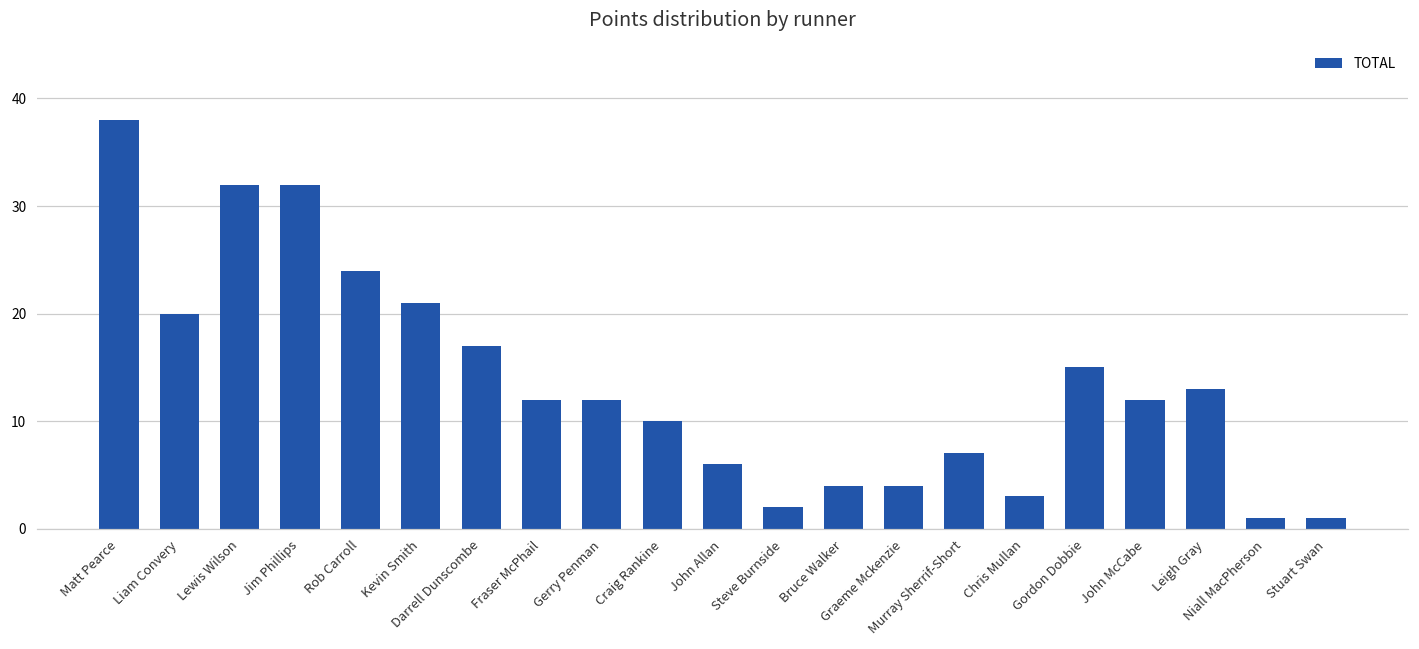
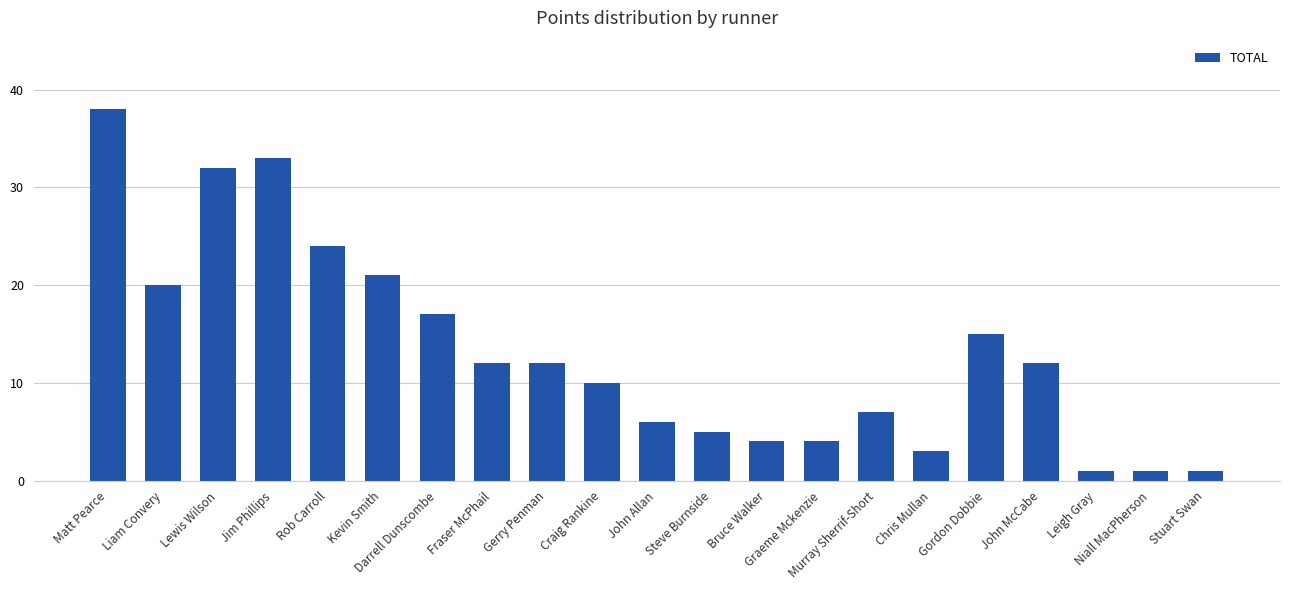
Jim Phillips: 32 -> 33
Steve Burnside: 2 -> 5
Leigh Gray: 13 -> 1
